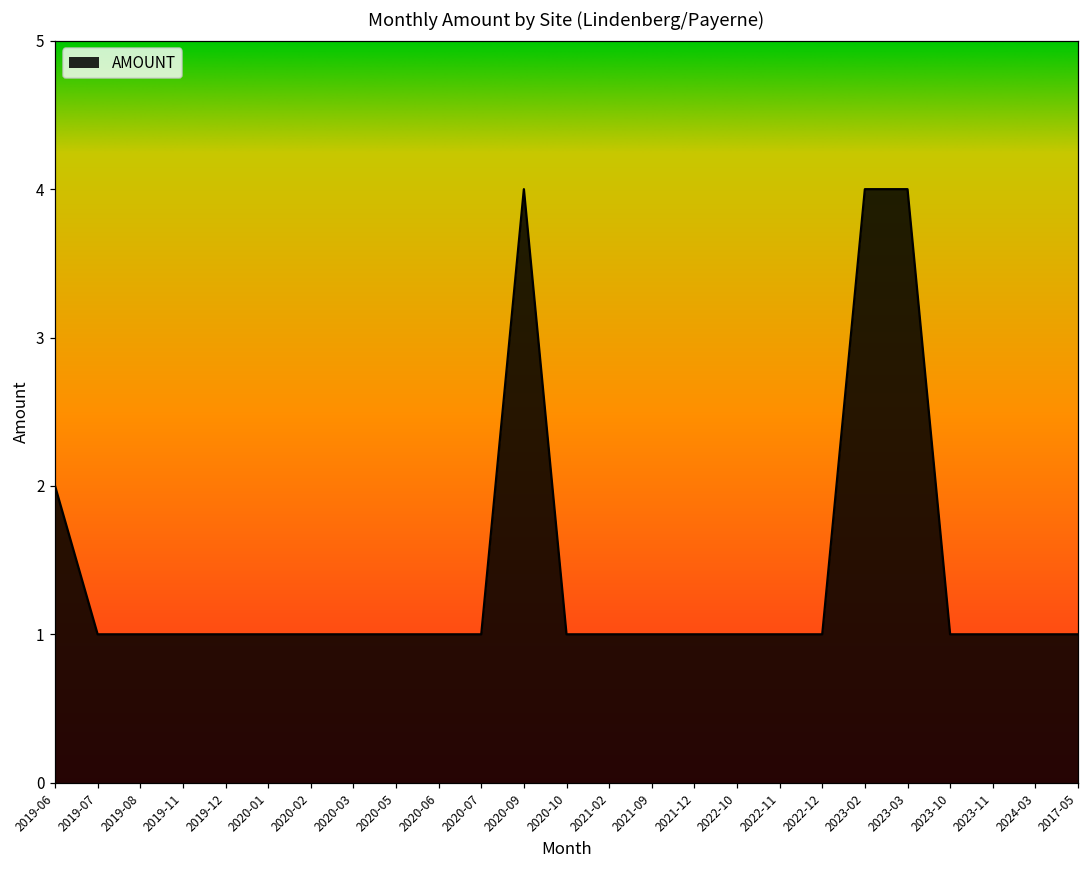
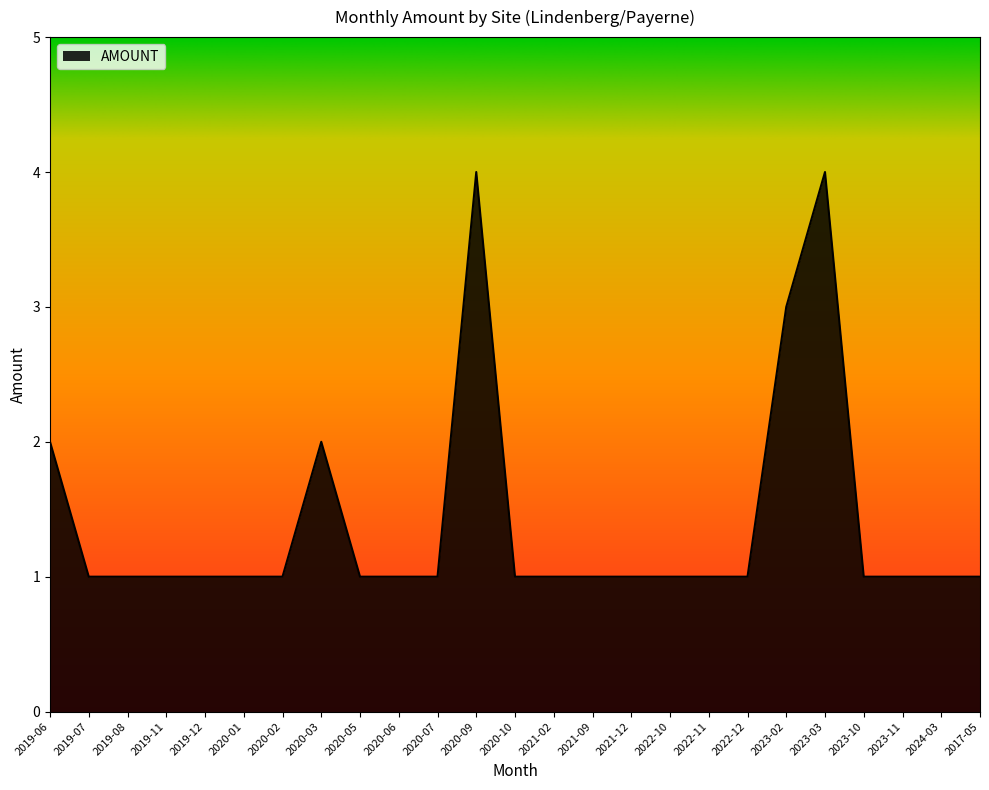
2020-03: 1 -> 2
2023-02: 4 -> 3
